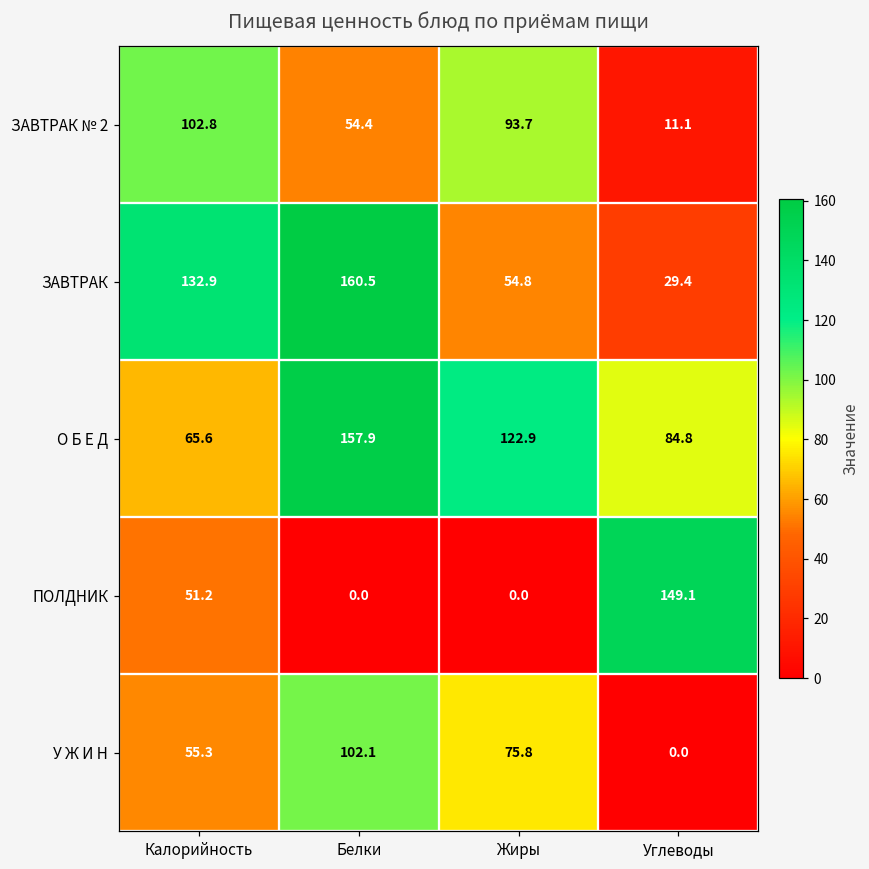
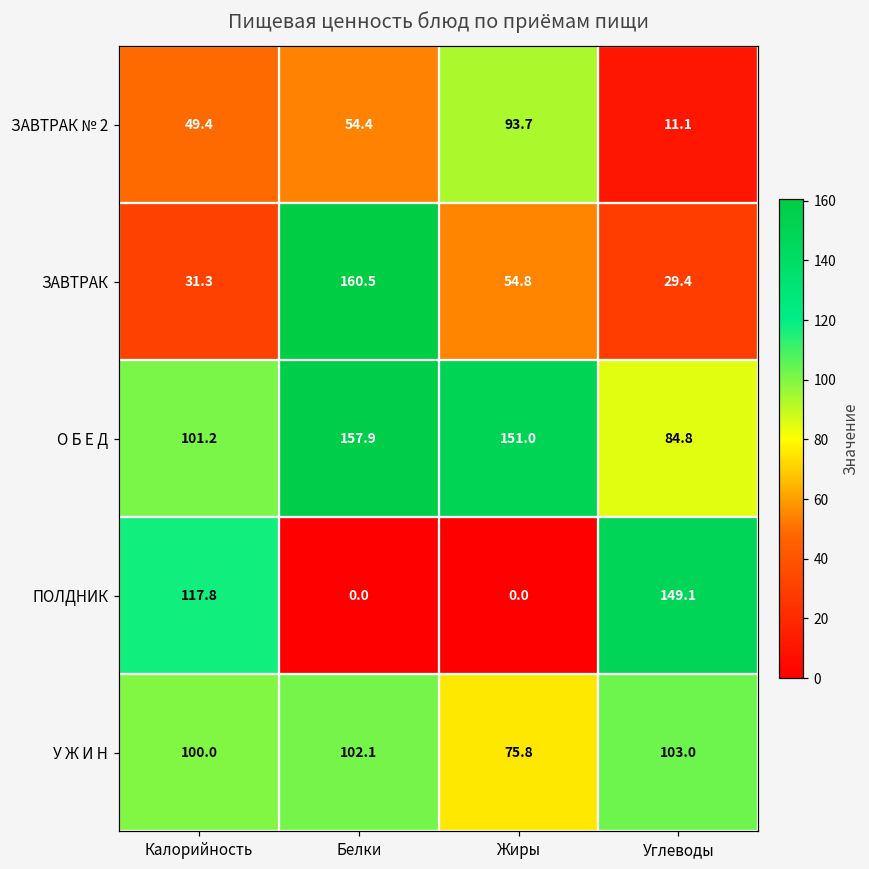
ЗАВТРАК № 2, Калорийность: 102.8 -> 49.4
ЗАВТРАК, Калорийность: 132.9 -> 31.3
О Б Е Д, Калорийность: 65.6 -> 101.2
О Б Е Д, Жиры: 122.9 -> 151.0
ПОЛДНИК, Калорийность: 51.2 -> 117.8
У Ж И Н, Калорийность: 55.3 -> 100.0
У Ж И Н, Углеводы: 0.0 -> 103.0
